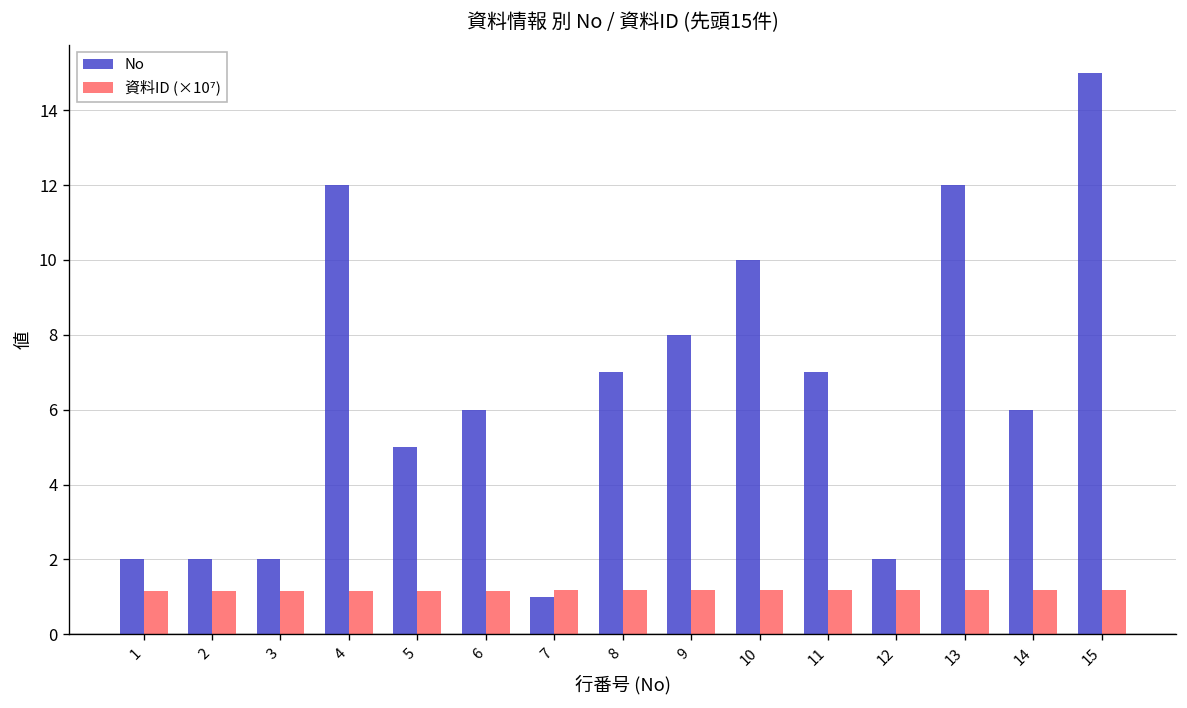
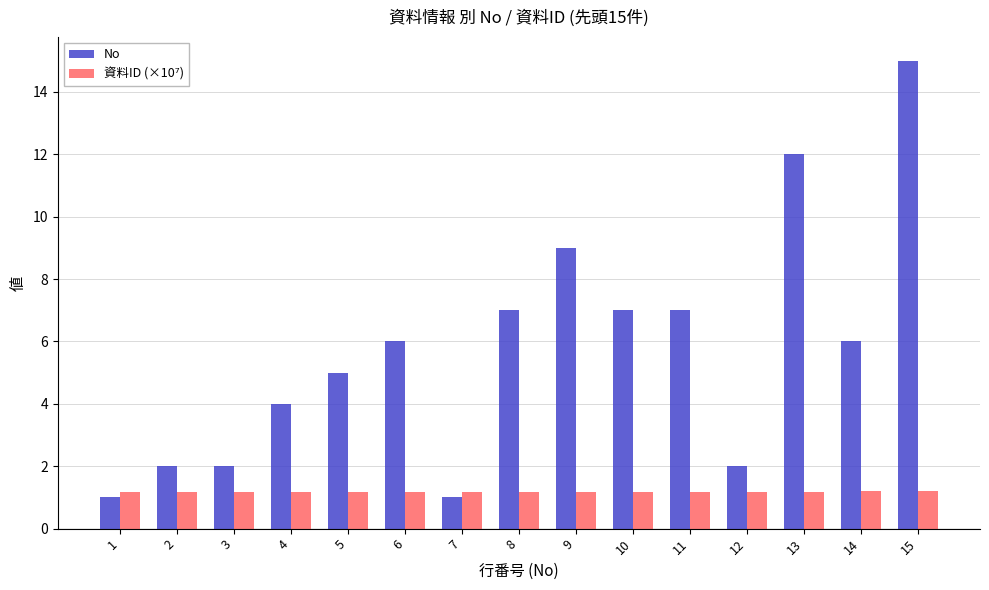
No, 1: 2 -> 1
No, 4: 12 -> 4
No, 9: 8 -> 9
No, 10: 10 -> 7
